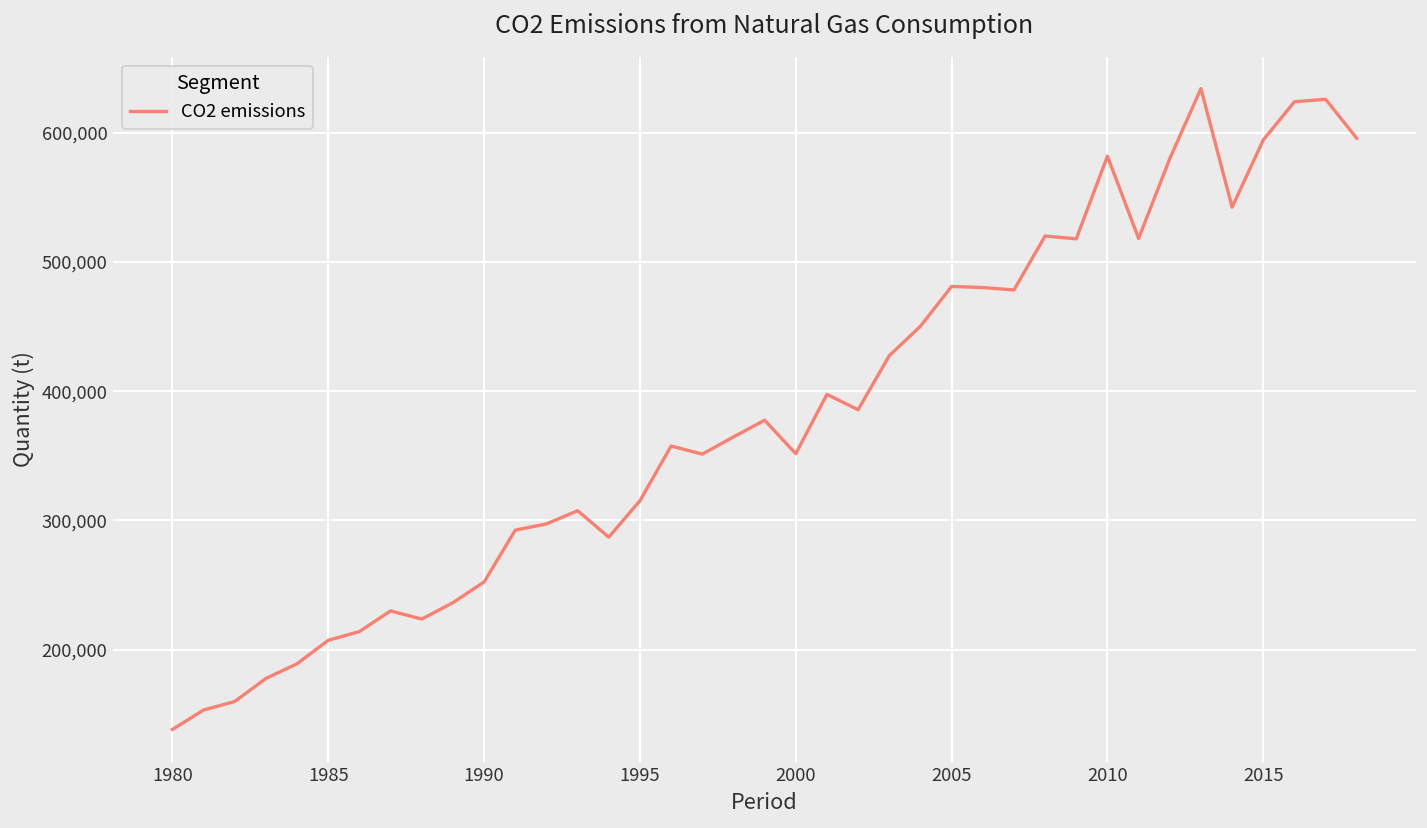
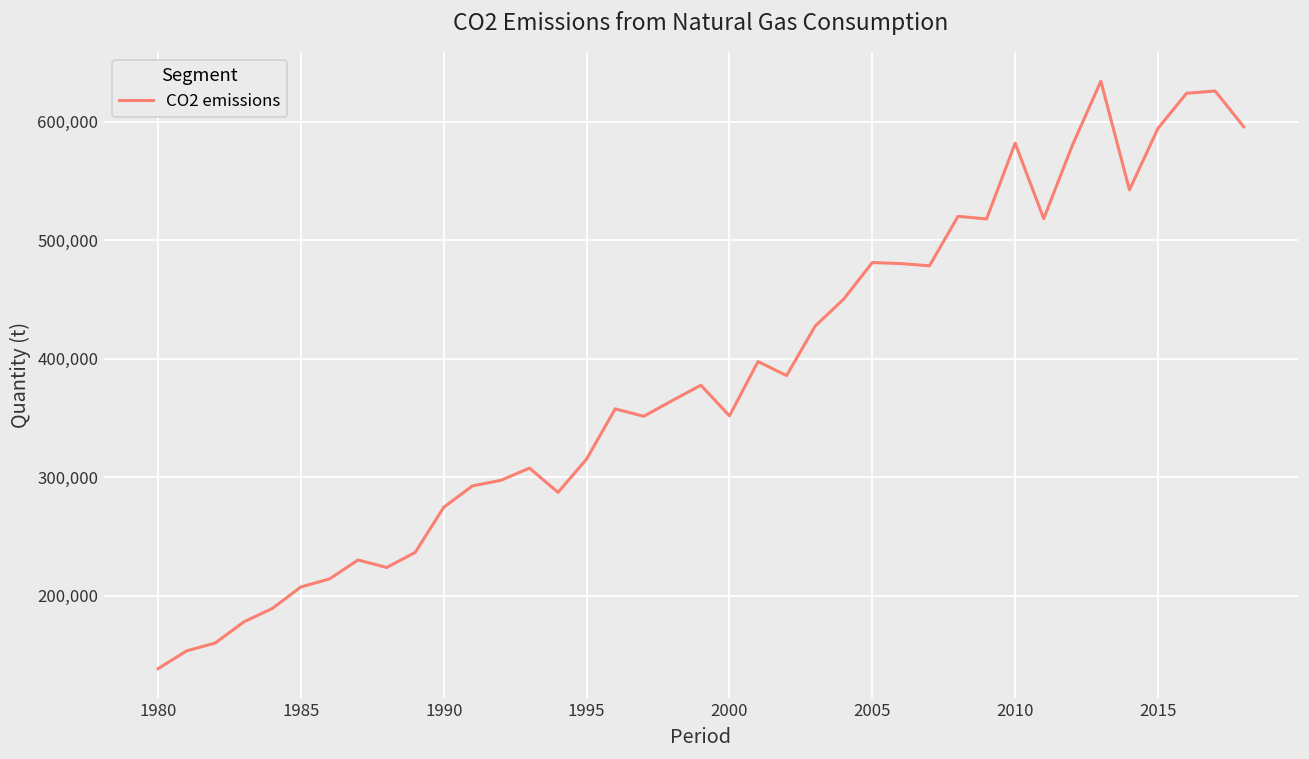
1990: 252,000 -> 275,000
